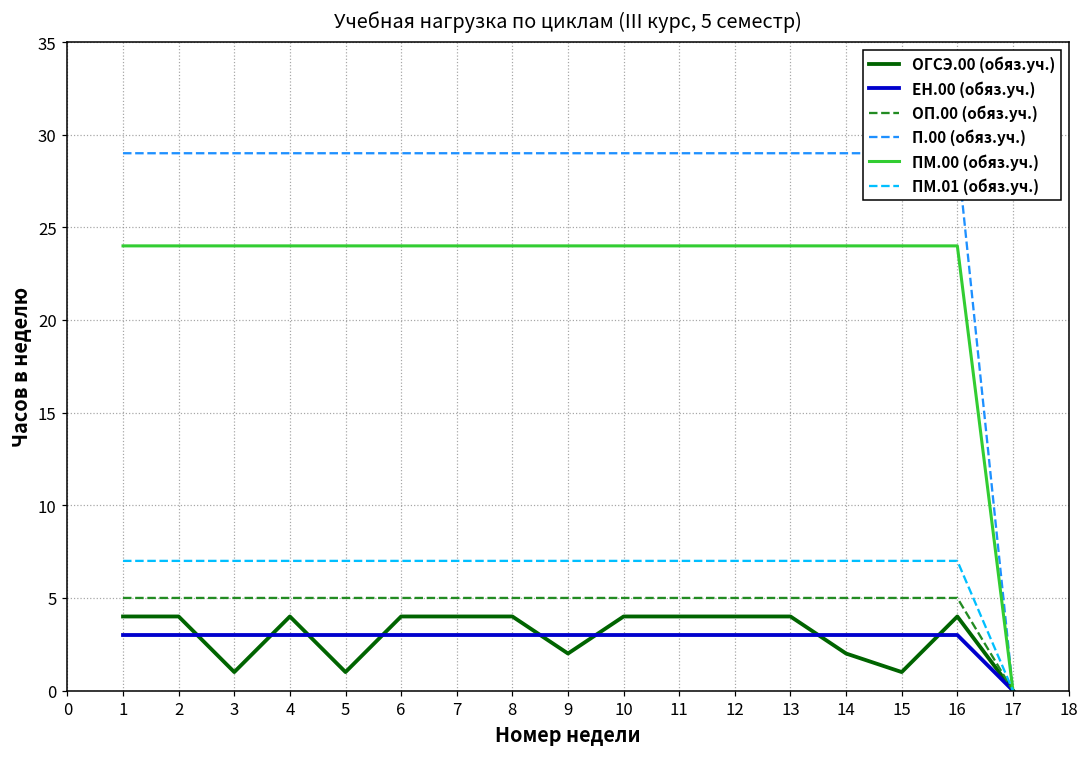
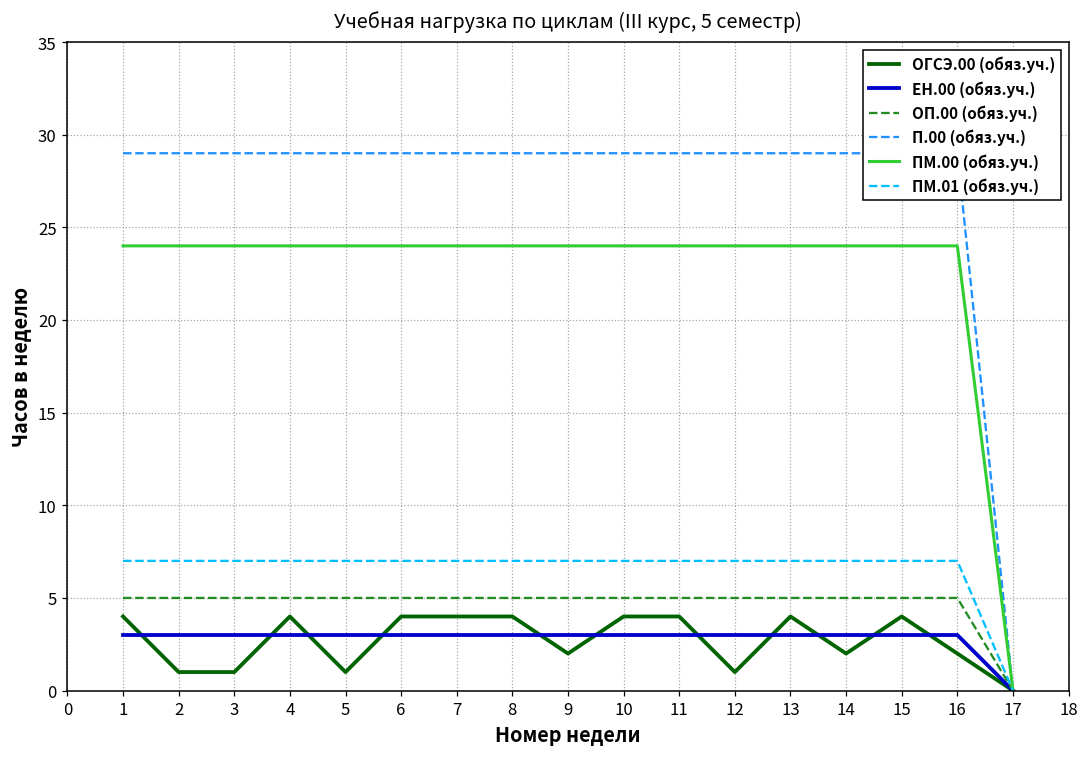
ОГСЭ.00 (обяз.уч.), 2: 4 -> 1
ОГСЭ.00 (обяз.уч.), 12: 4 -> 1
ОГСЭ.00 (обяз.уч.), 15: 1 -> 4
ОГСЭ.00 (обяз.уч.), 16: 4 -> 2
